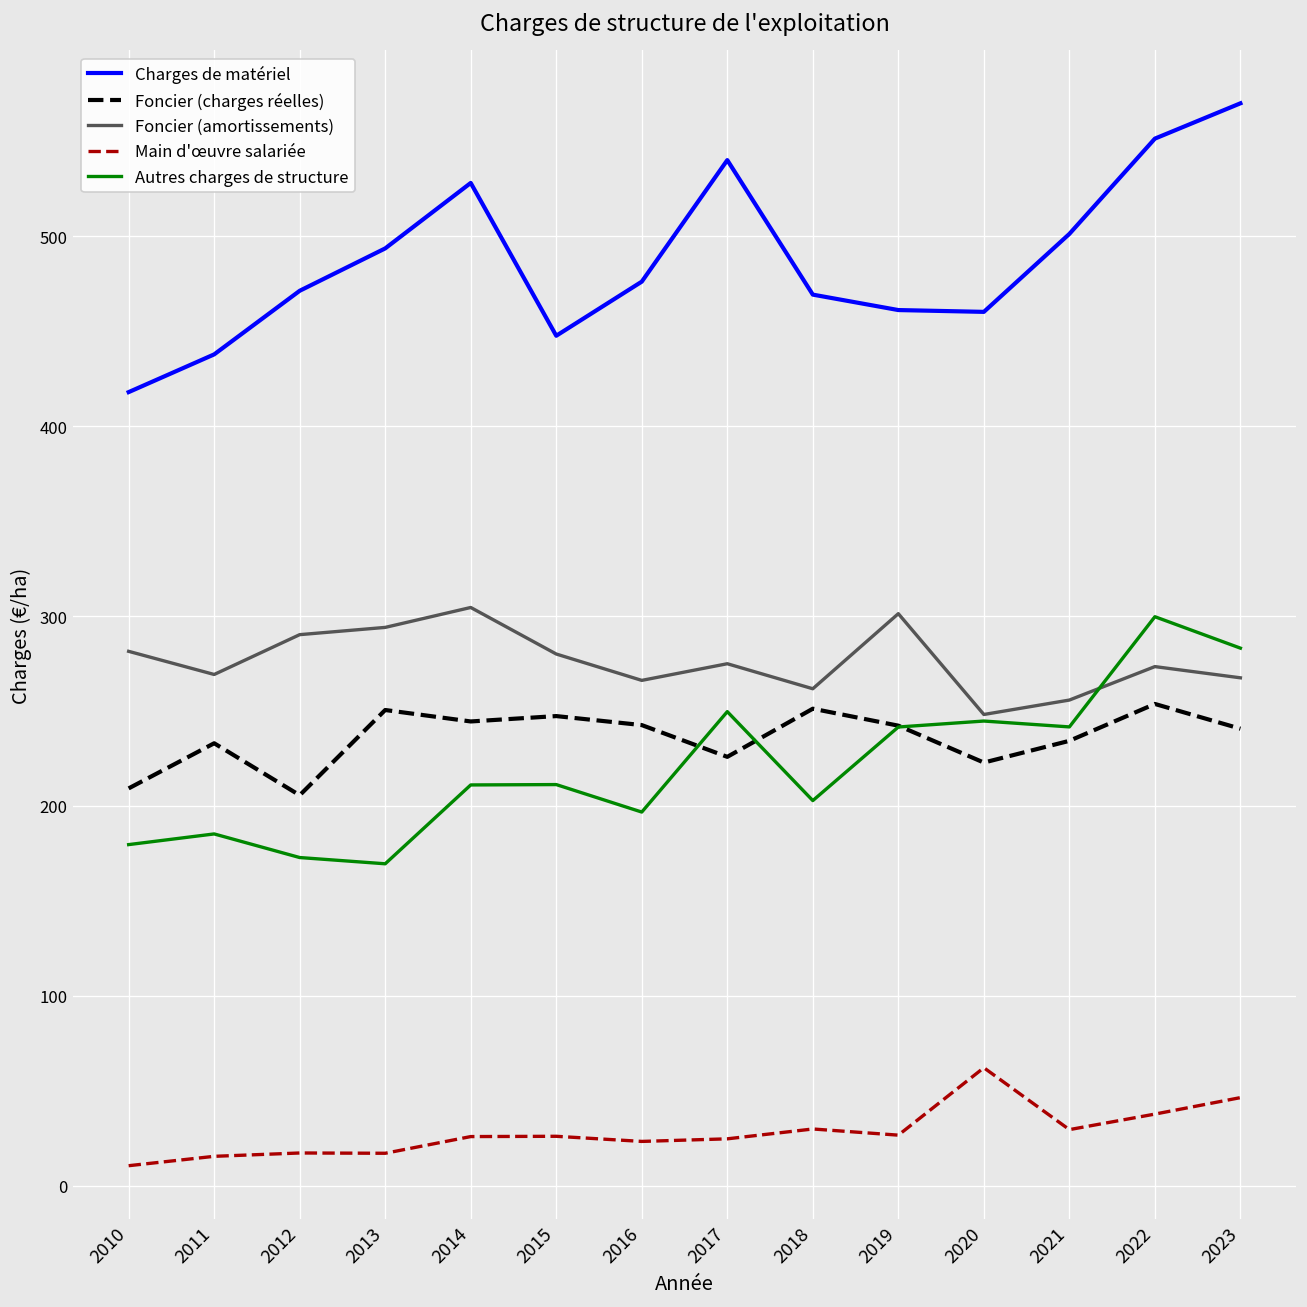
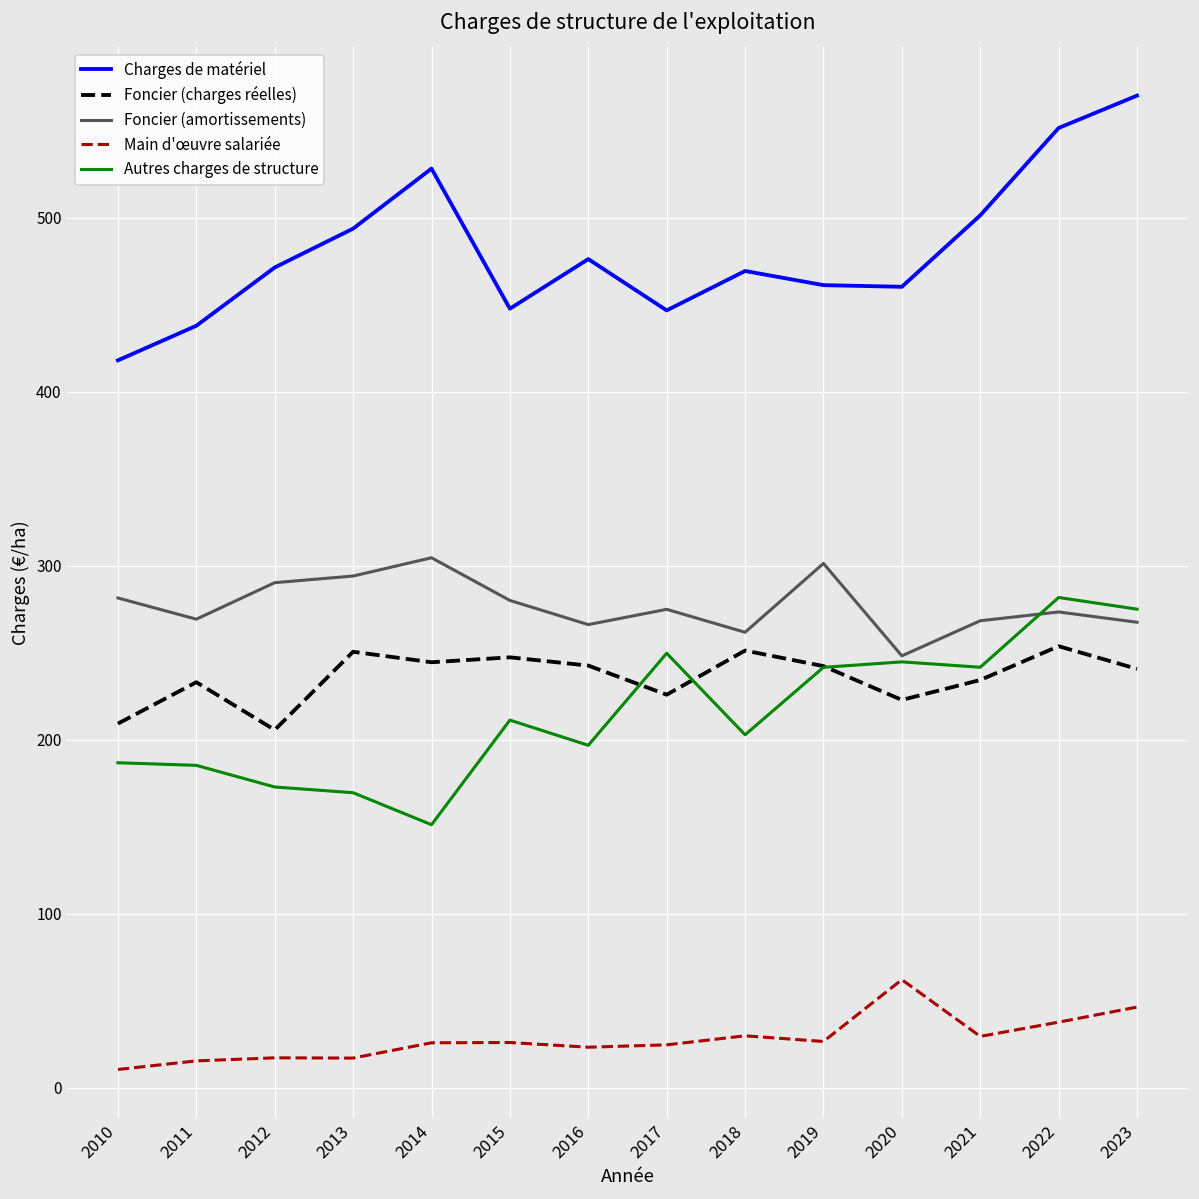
Autres charges de structure, 2010: 180 -> 187
Autres charges de structure, 2014: 211 -> 151
Charges de matériel, 2017: 540 -> 447
Foncier (amortissements), 2021: 256 -> 268
Autres charges de structure, 2022: 300 -> 282
Autres charges de structure, 2023: 283 -> 275
